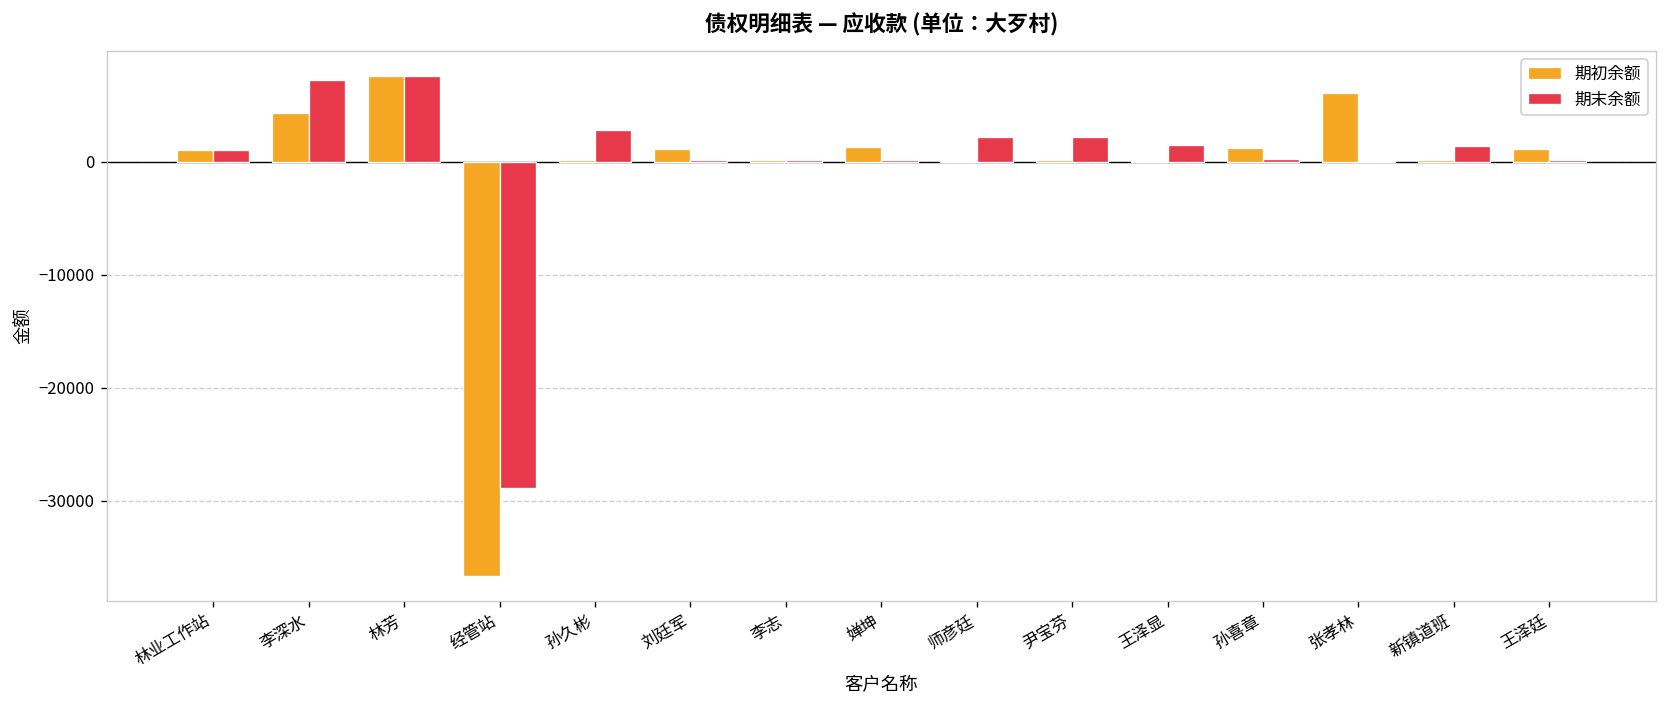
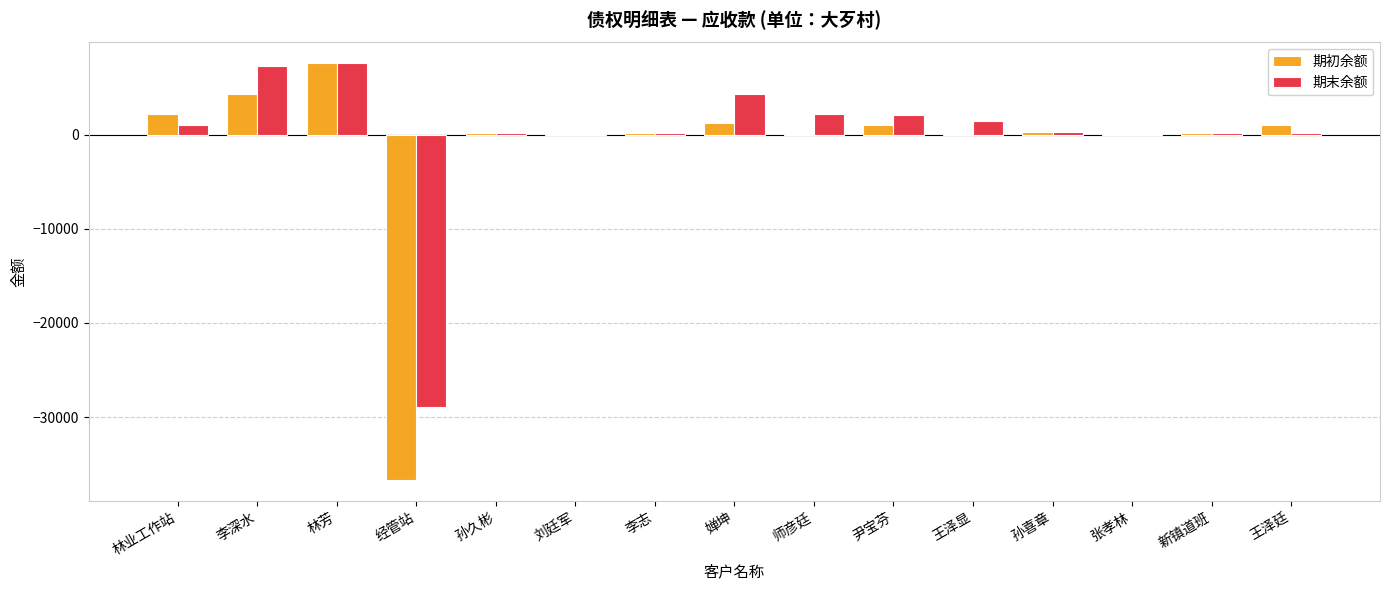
期初余额, 林业工作站: 1000 -> 2000
期末余额, 孙久彬: 3000 -> 0
期初余额, 刘廷军: 1000 -> 0
期末余额, 婵坤: 0 -> 4000
期初余额, 尹宝芬: 0 -> 1000
期初余额, 孙喜章: 1000 -> 0
期初余额, 张孝林: 6000 -> 0
期末余额, 新镇道班: 1000 -> 0
